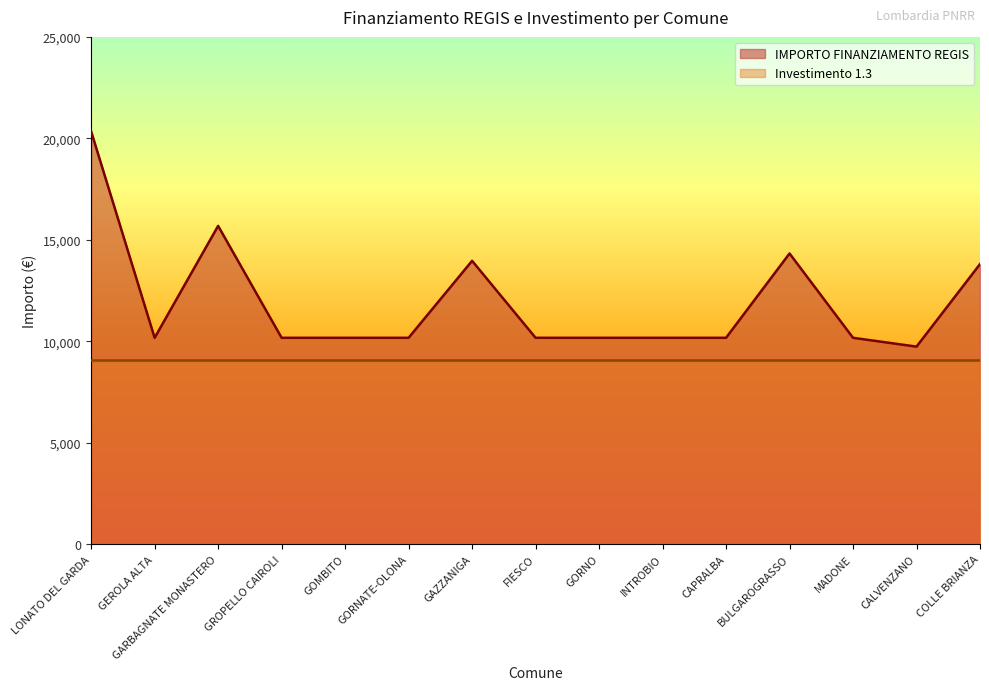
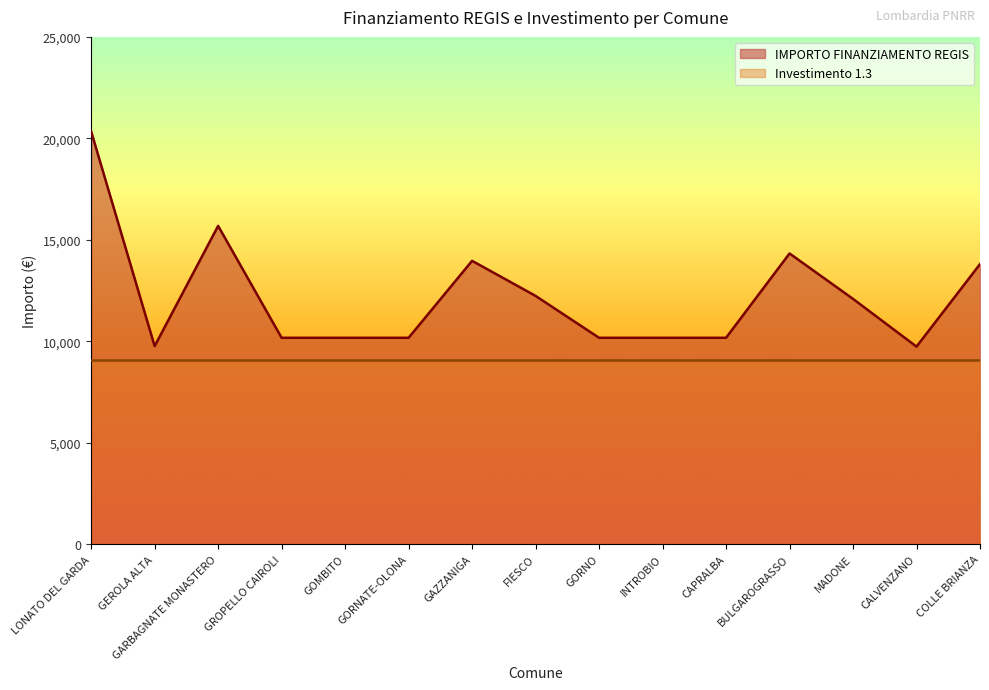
IMPORTO FINANZIAMENTO REGIS, GEROLA ALTA: 10,200 -> 9,800
IMPORTO FINANZIAMENTO REGIS, FIESCO: 10,200 -> 12,200
IMPORTO FINANZIAMENTO REGIS, MADONE: 10,200 -> 12,100
